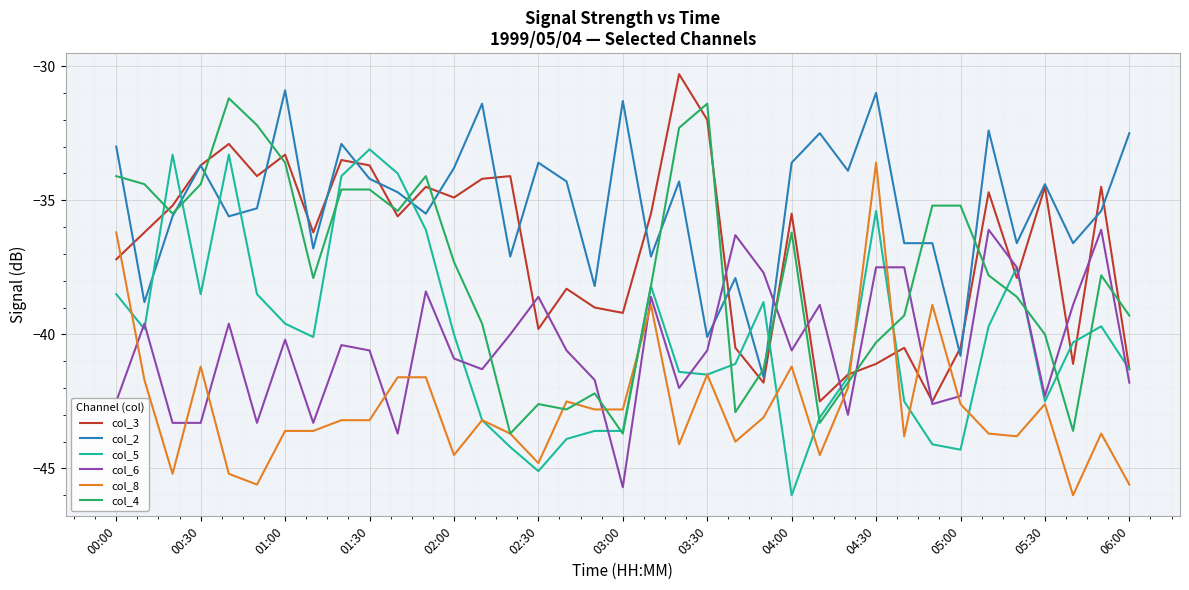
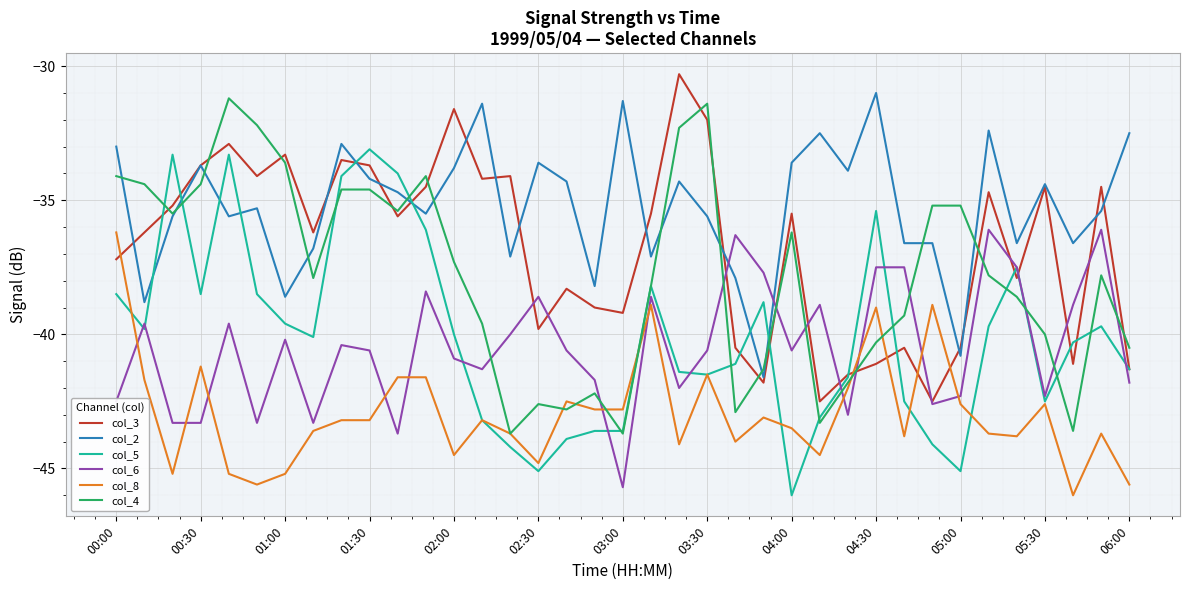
col_2, 01:00: -30.9 -> -38.6
col_8, 01:00: -43.6 -> -45.2
col_3, 02:00: -34.9 -> -31.6
col_2, 03:30: -40.1 -> -35.6
col_8, 04:00: -41.2 -> -43.5
col_8, 04:30: -33.6 -> -39.0
col_5, 05:00: -44.3 -> -45.1
col_4, 06:00: -39.3 -> -40.5
